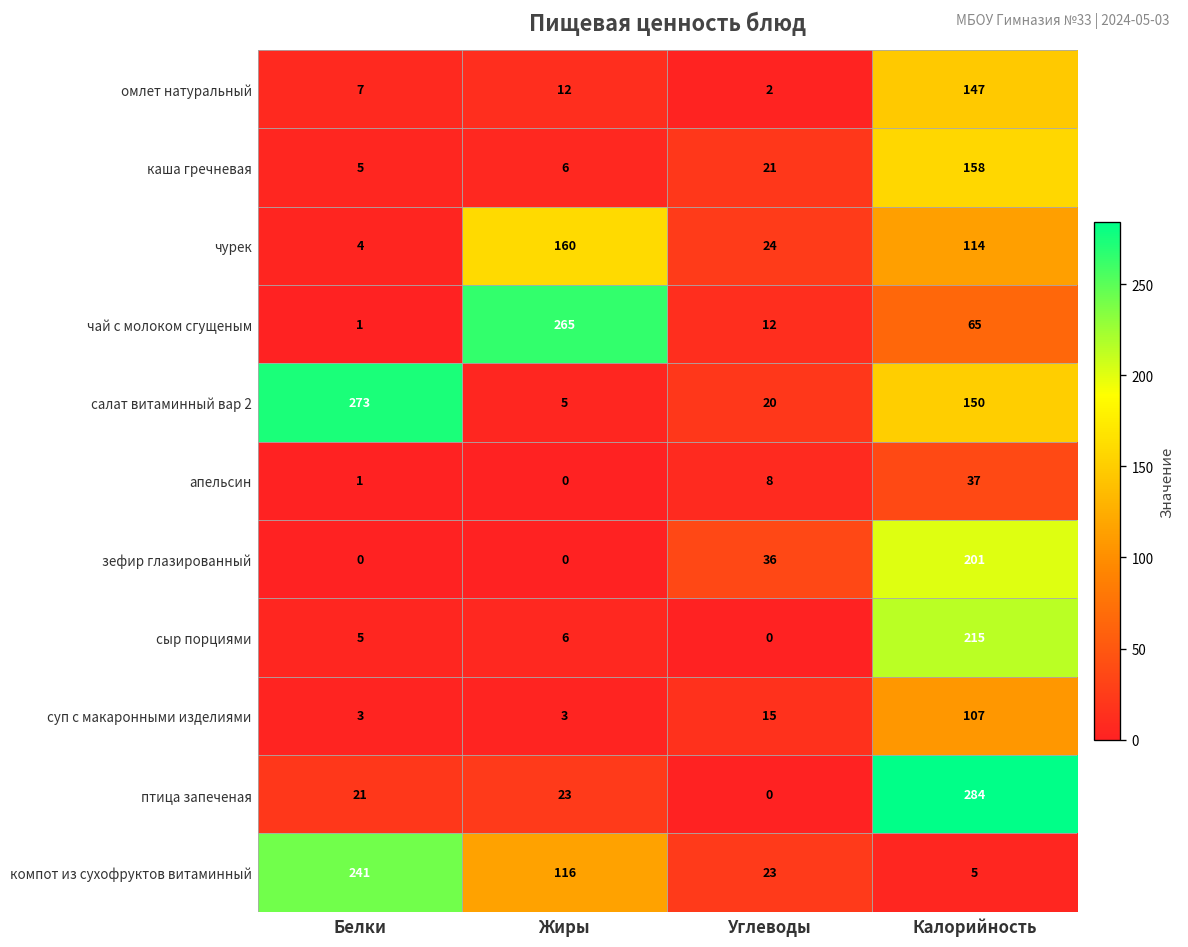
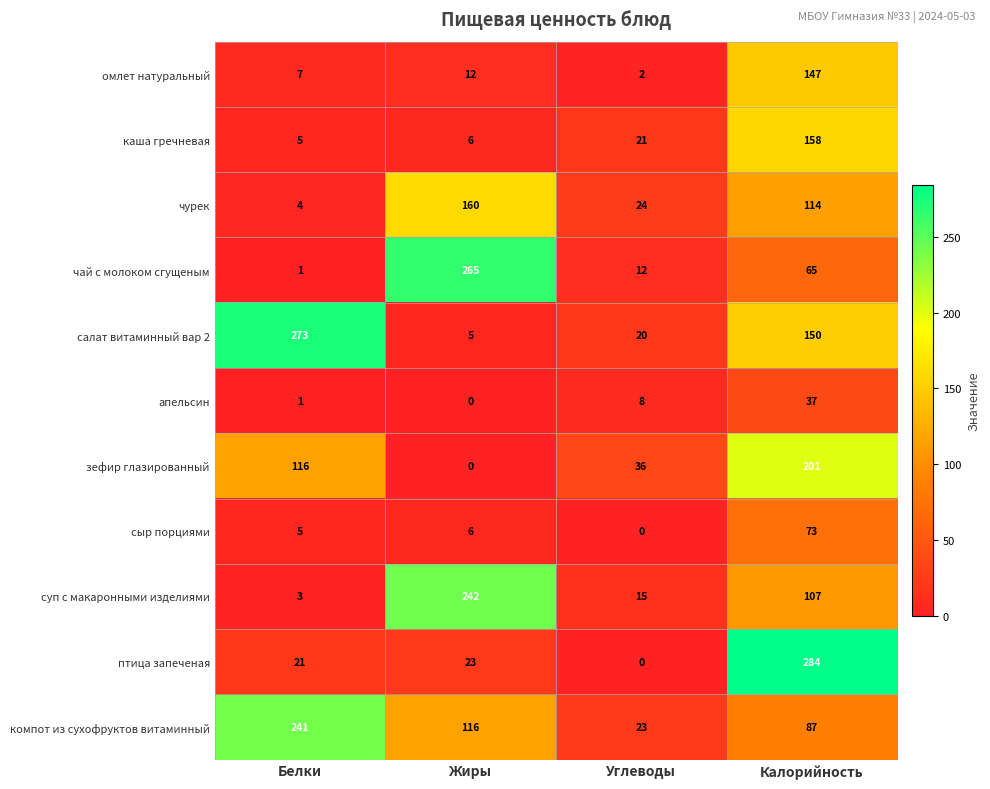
зефир глазированный, Белки: 0 -> 116
сыр порциями, Калорийность: 215 -> 73
суп с макаронными изделиями, Жиры: 3 -> 242
компот из сухофруктов витаминный, Калорийность: 5 -> 87
